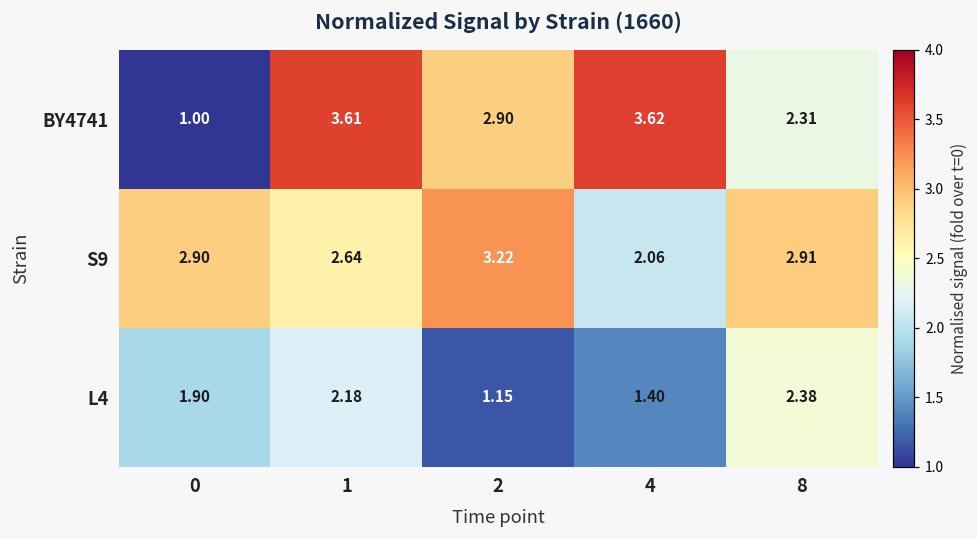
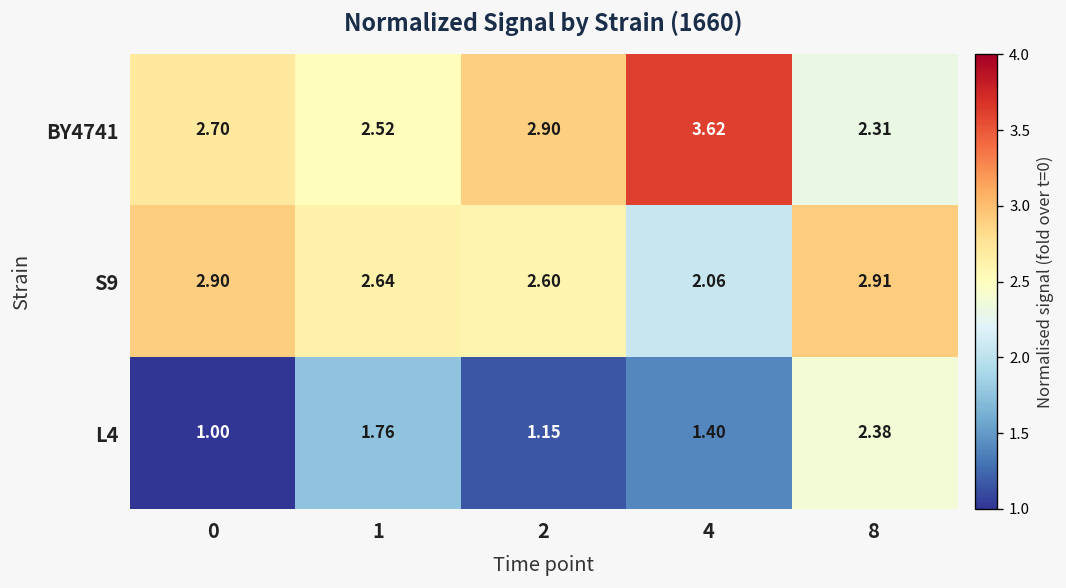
BY4741, 0: 1.00 -> 2.70
BY4741, 1: 3.61 -> 2.52
S9, 2: 3.22 -> 2.60
L4, 0: 1.90 -> 1.00
L4, 1: 2.18 -> 1.76
